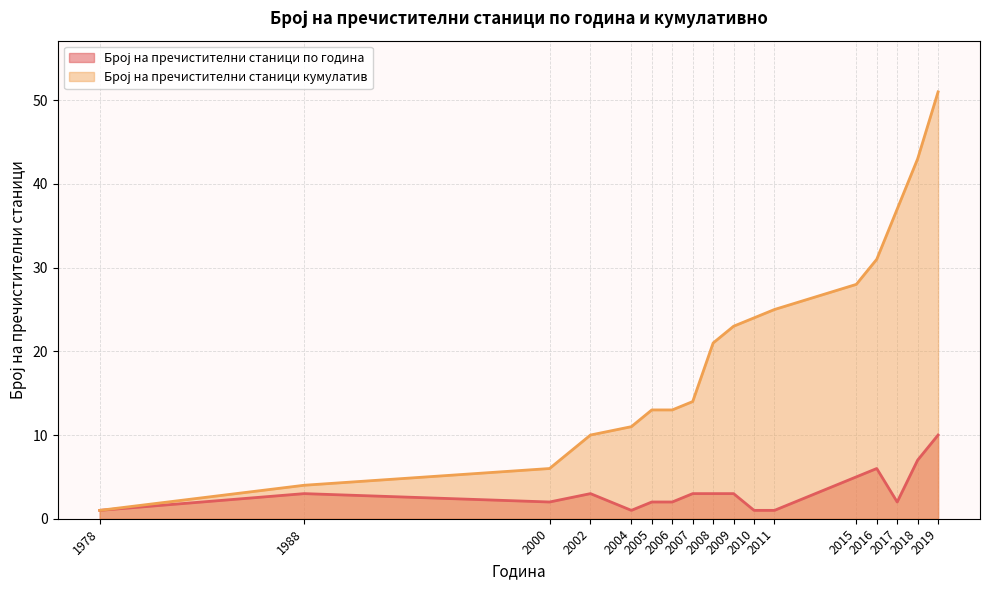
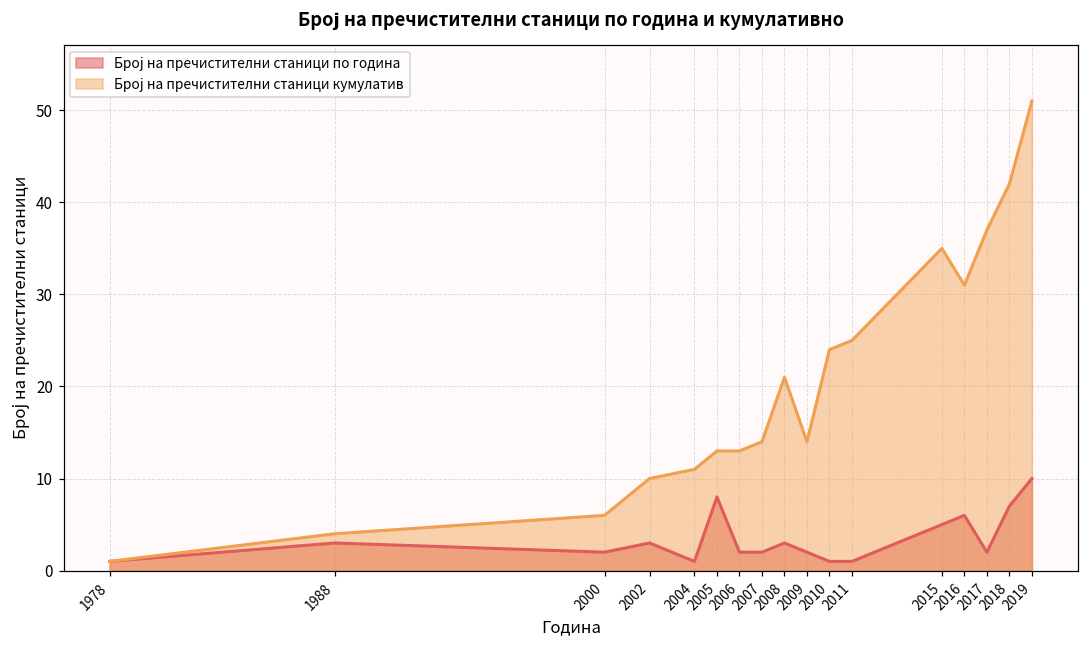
Број на пречистителни станици по година, 2005: 2 -> 8
Број на пречистителни станици по година, 2007: 3 -> 2
Број на пречистителни станици по година, 2009: 3 -> 2
Број на пречистителни станици кумулатив, 2009: 23 -> 14
Број на пречистителни станици кумулатив, 2015: 28 -> 35
Број на пречистителни станици кумулатив, 2018: 43 -> 42
